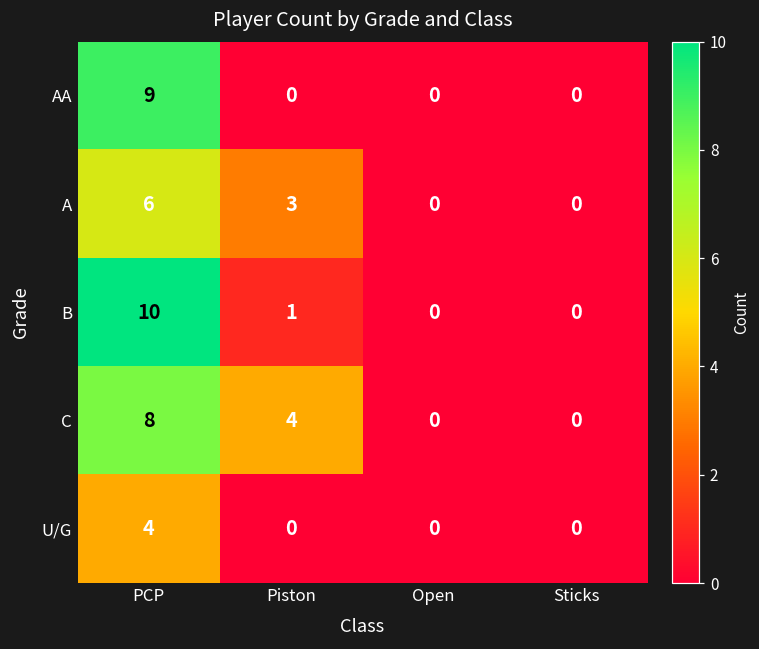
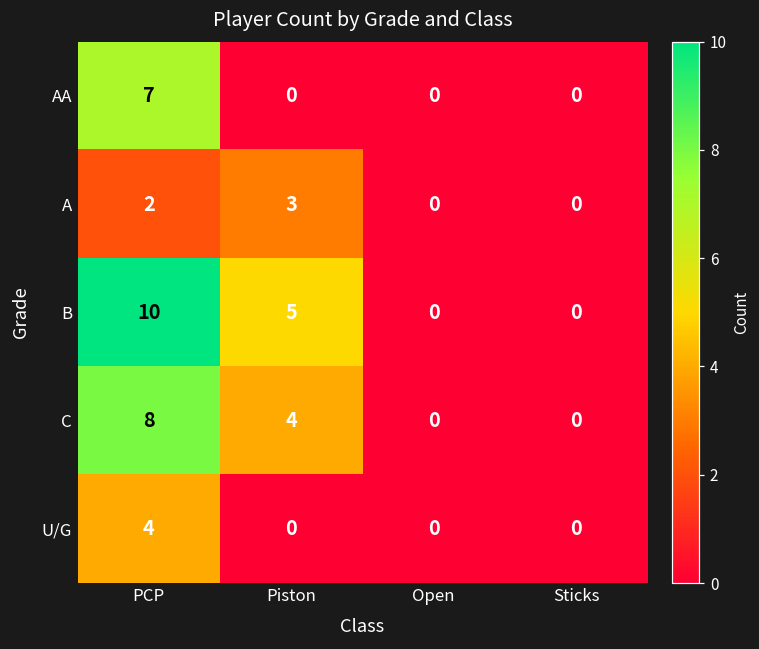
AA, PCP: 9 -> 7
A, PCP: 6 -> 2
B, Piston: 1 -> 5
